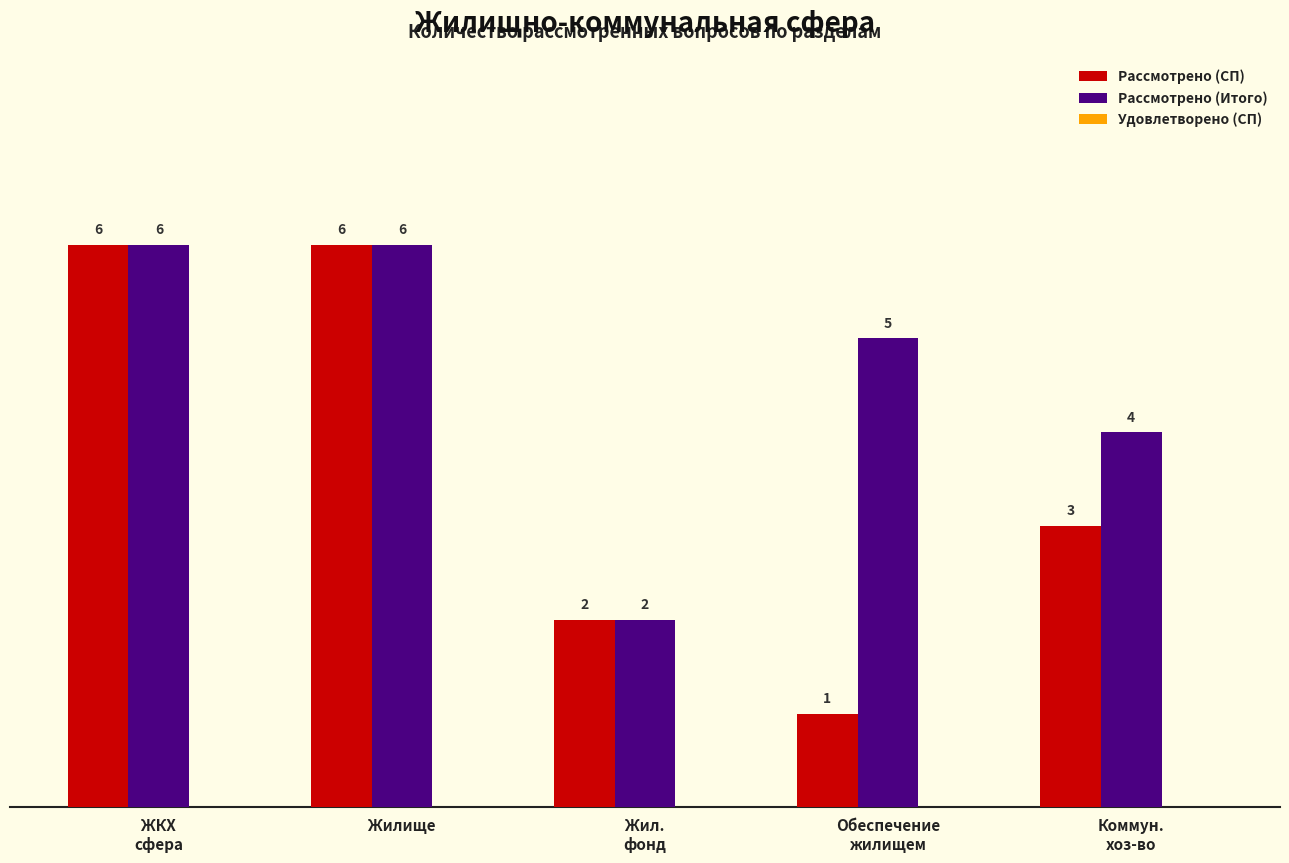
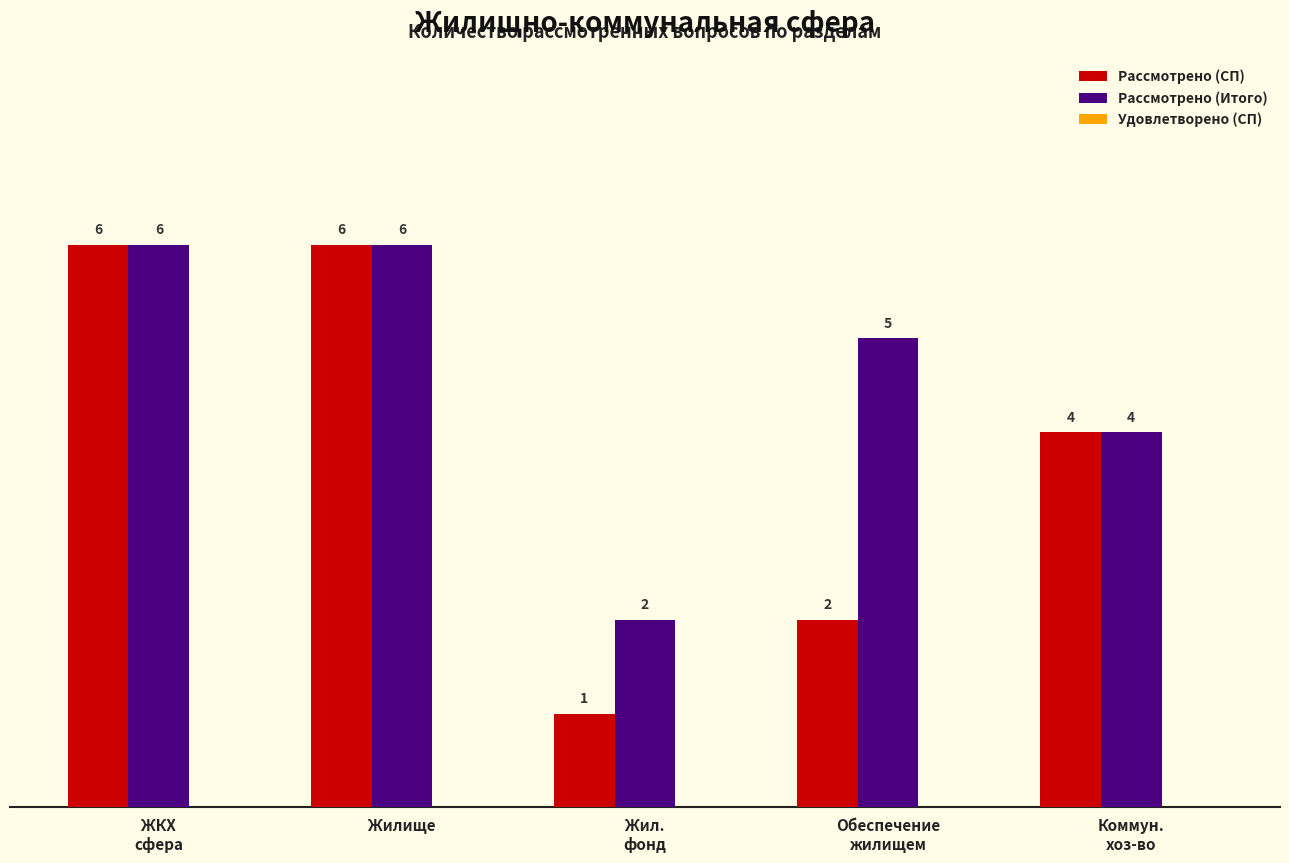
Рассмотрено (СП), Жил. фонд: 2 -> 1
Рассмотрено (СП), Обеспечение жилищем: 1 -> 2
Рассмотрено (СП), Коммун. хоз-во: 3 -> 4
